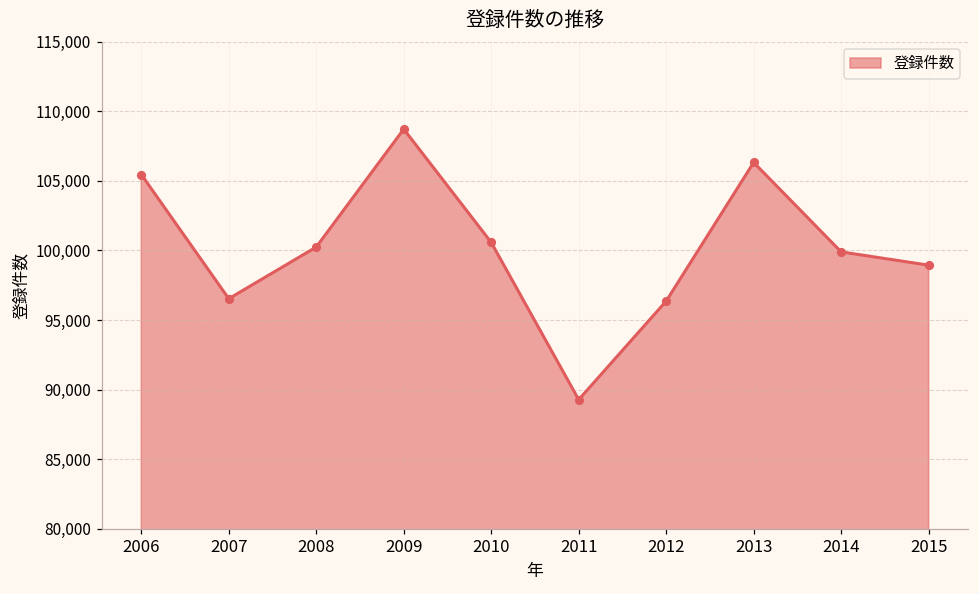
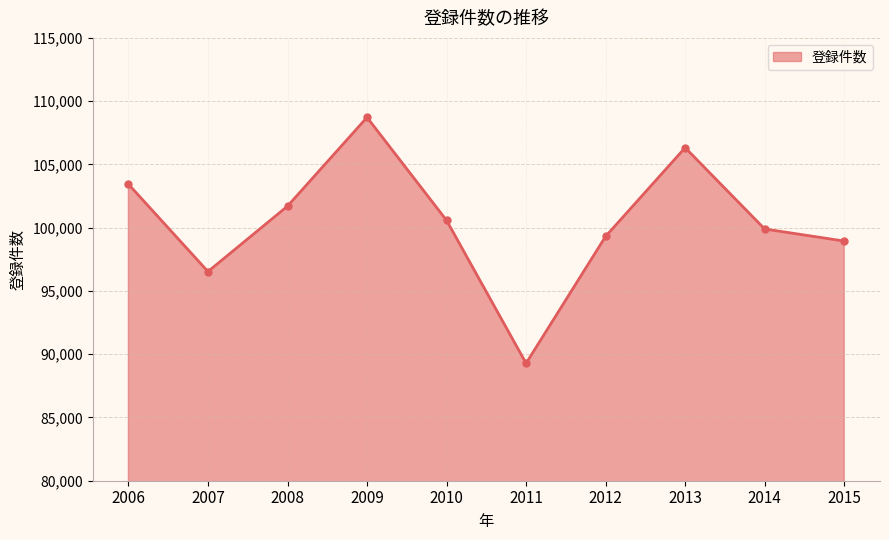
2006: 105,500 -> 103,400
2008: 100,200 -> 101,700
2012: 96,400 -> 99,300
